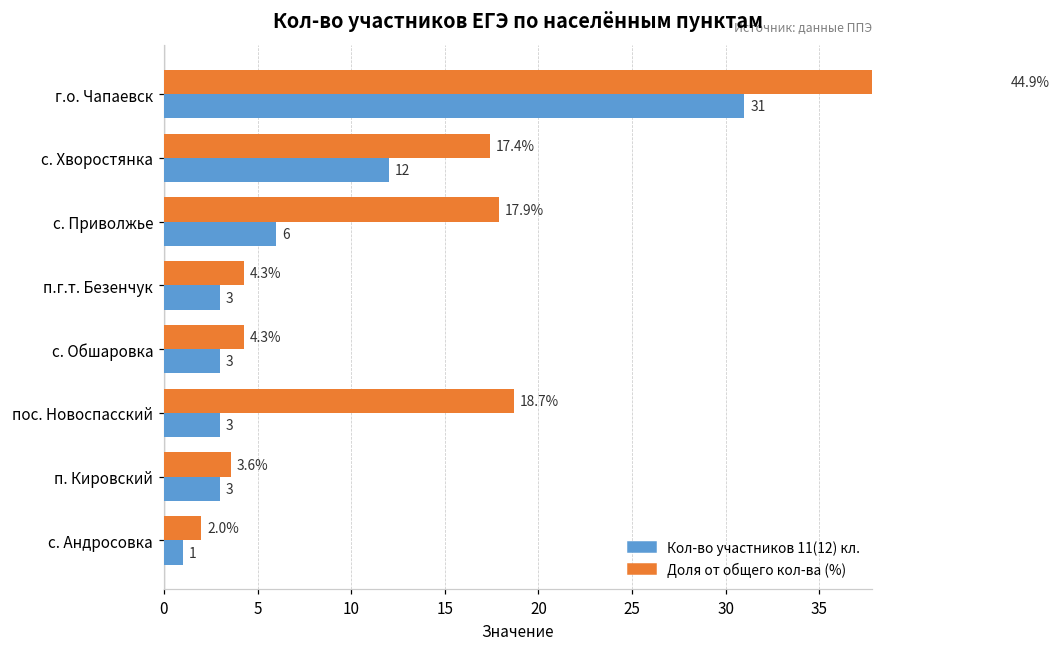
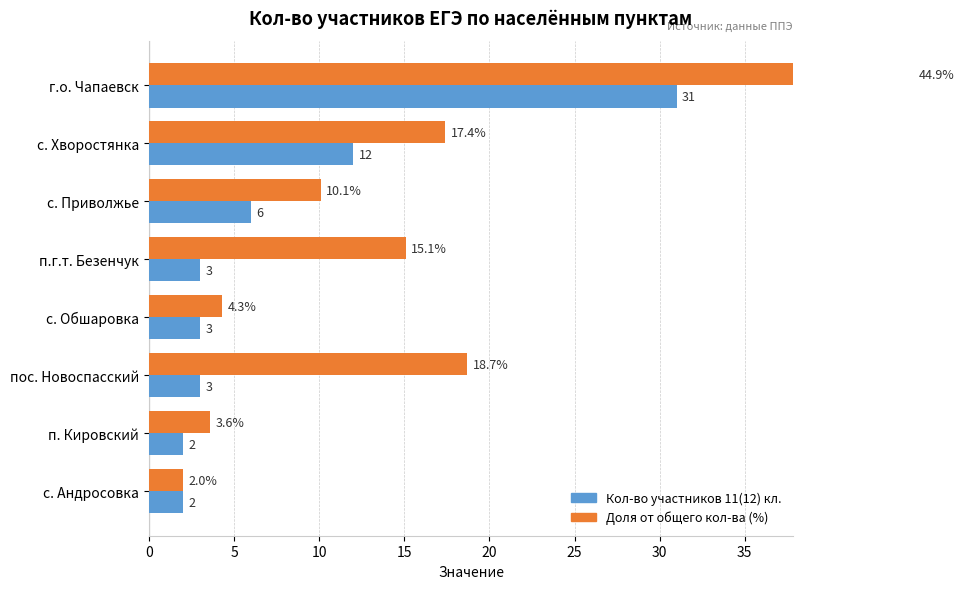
Доля от общего кол-ва (%), с. Приволжье: 17.9% -> 10.1%
Доля от общего кол-ва (%), п.г.т. Безенчук: 4.3% -> 15.1%
Кол-во участников 11(12) кл., п. Кировский: 3 -> 2
Кол-во участников 11(12) кл., с. Андросовка: 1 -> 2
